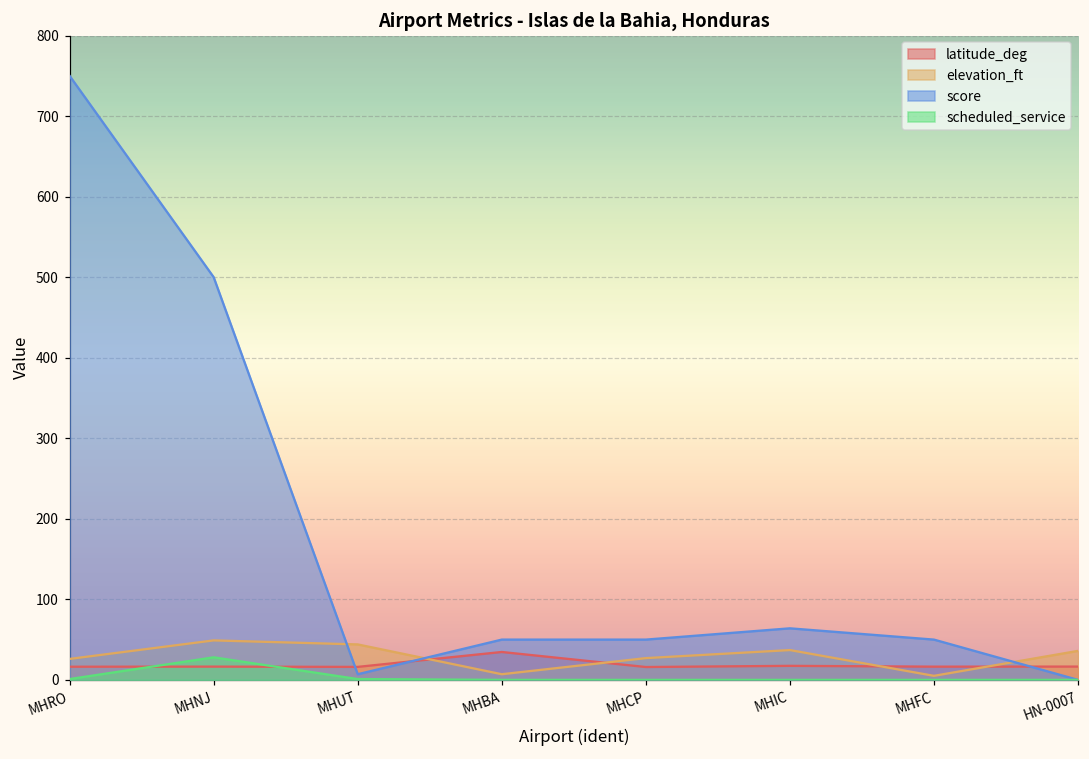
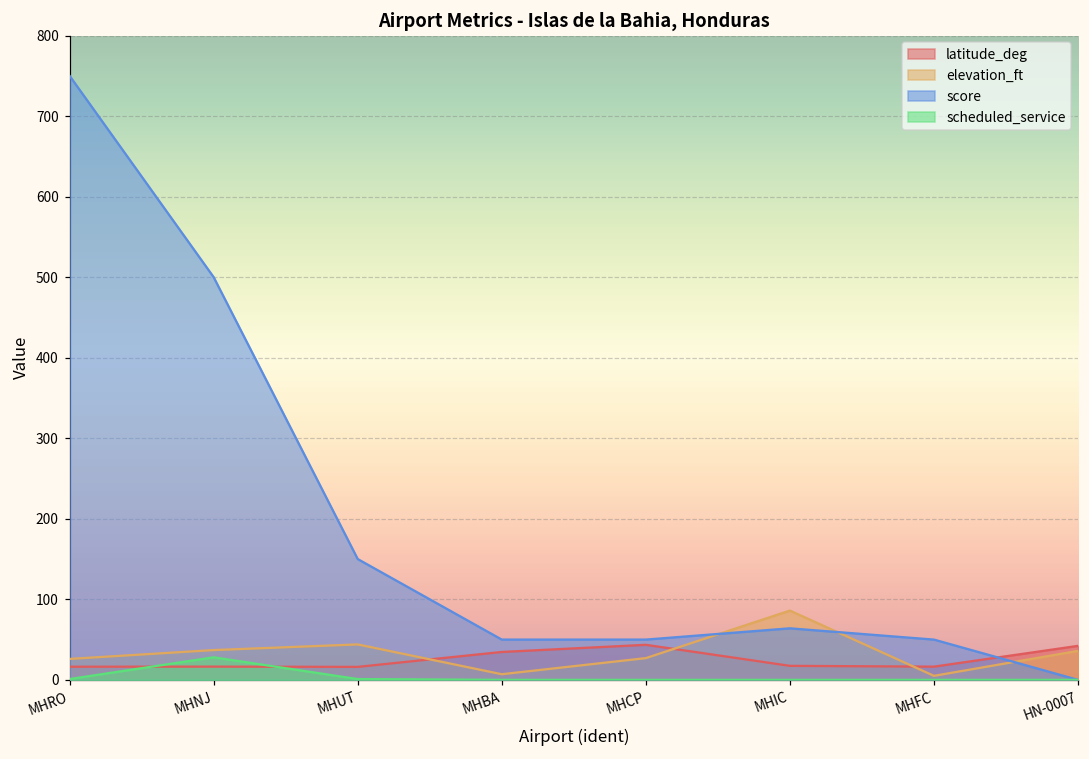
elevation_ft, MHNJ: 50 -> 40
score, MHUT: 10 -> 150
latitude_deg, MHCP: 20 -> 40
elevation_ft, MHIC: 40 -> 90
latitude_deg, HN-0007: 20 -> 40
